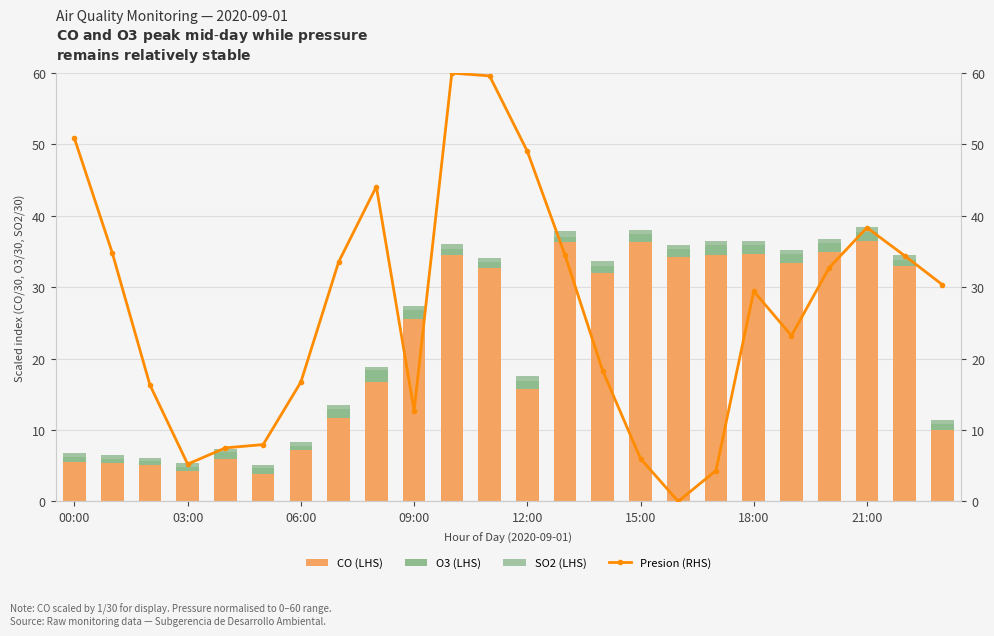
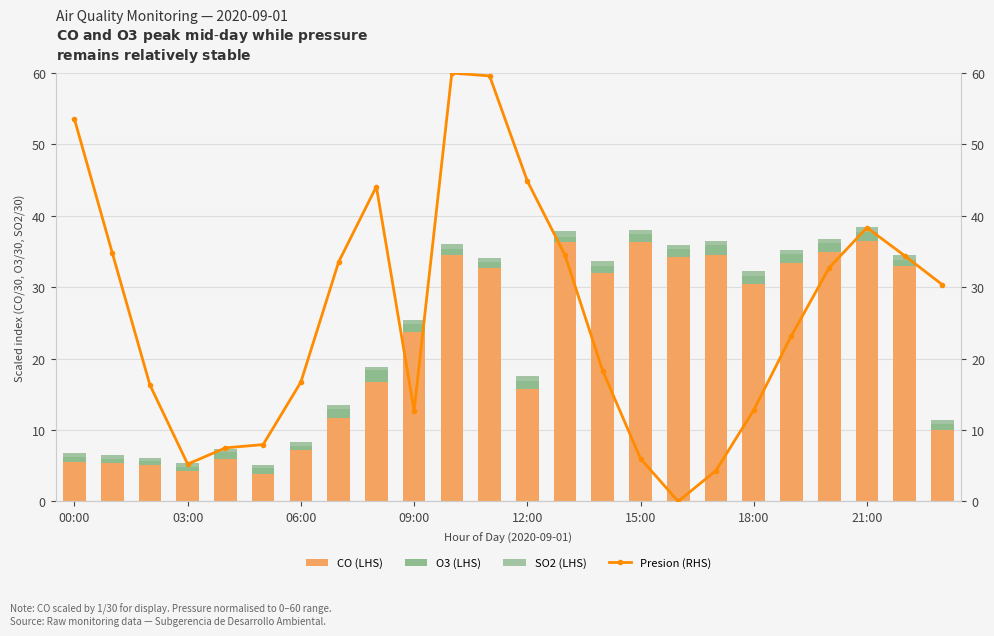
CO (LHS), 09:00: 26 -> 24
CO (LHS), 18:00: 35 -> 30
Presion (RHS), 00:00: 51 -> 54
Presion (RHS), 12:00: 49 -> 45
Presion (RHS), 18:00: 29 -> 13
